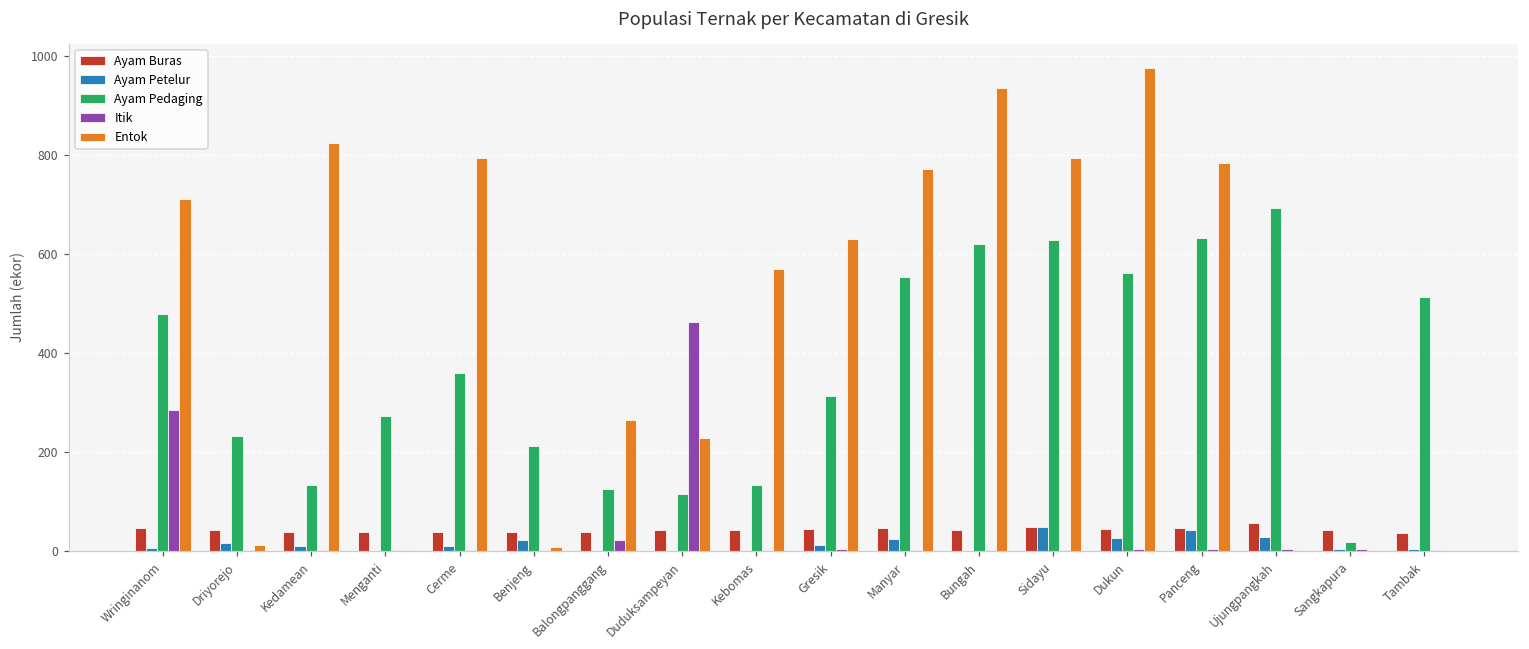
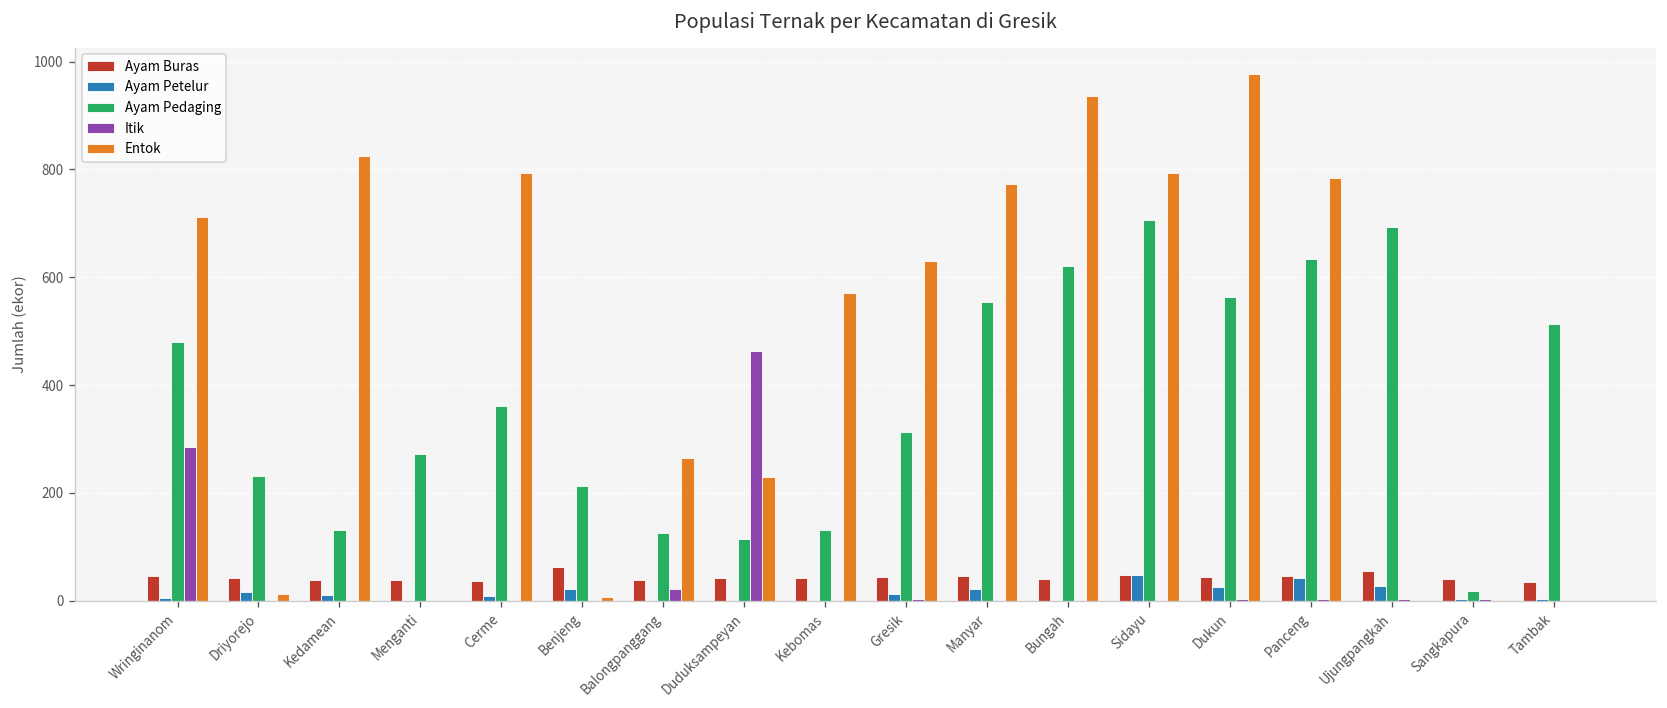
Ayam Buras, Benjeng: 40 -> 60
Ayam Pedaging, Sidayu: 630 -> 710
